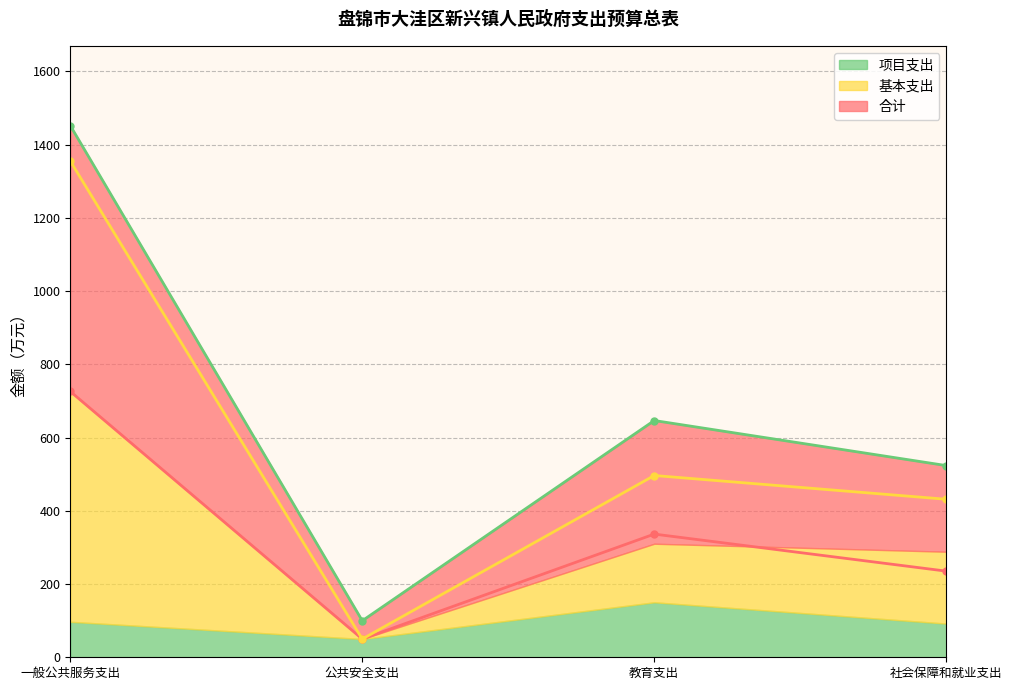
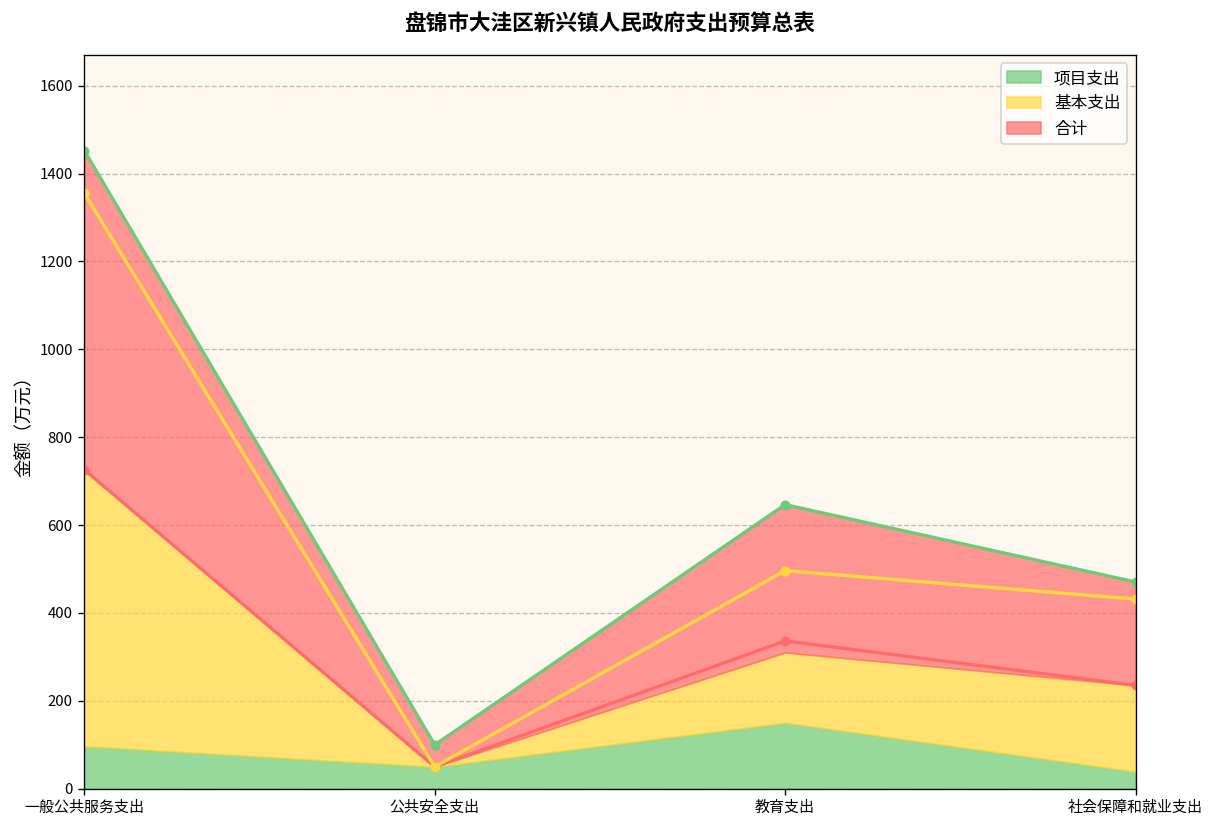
项目支出, 社会保障和就业支出: 90 -> 40
